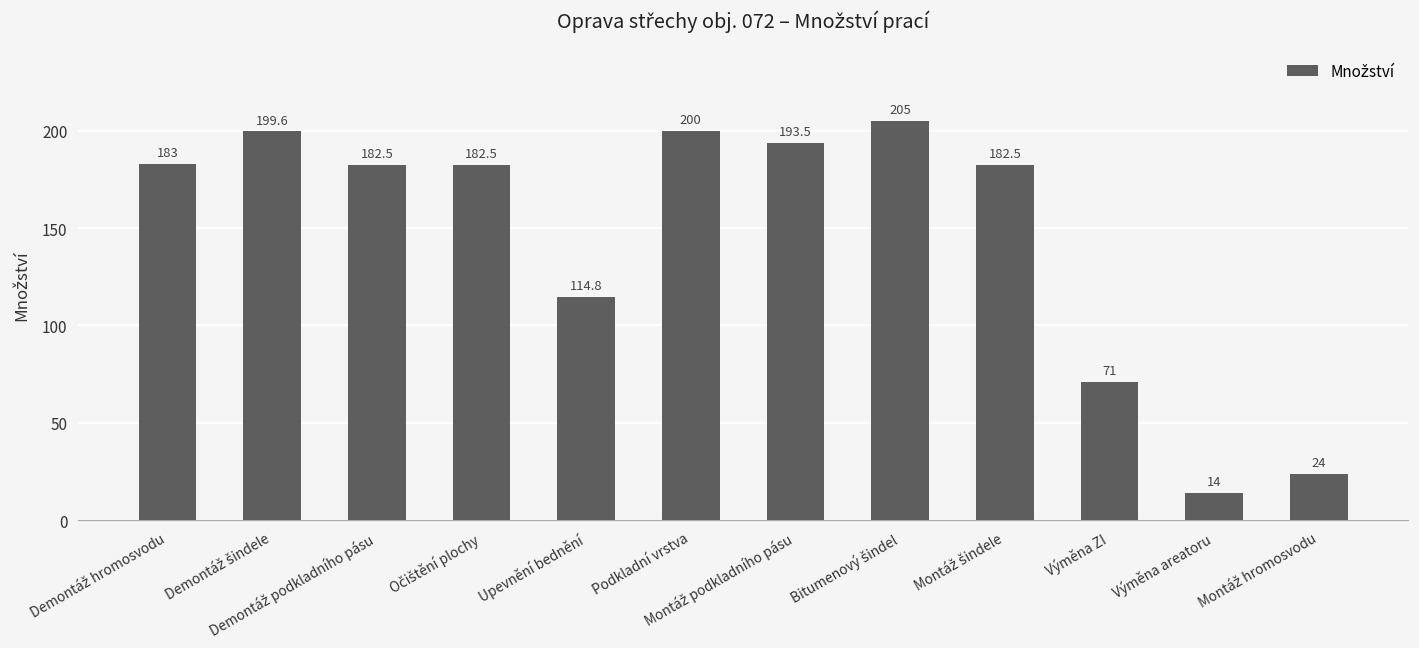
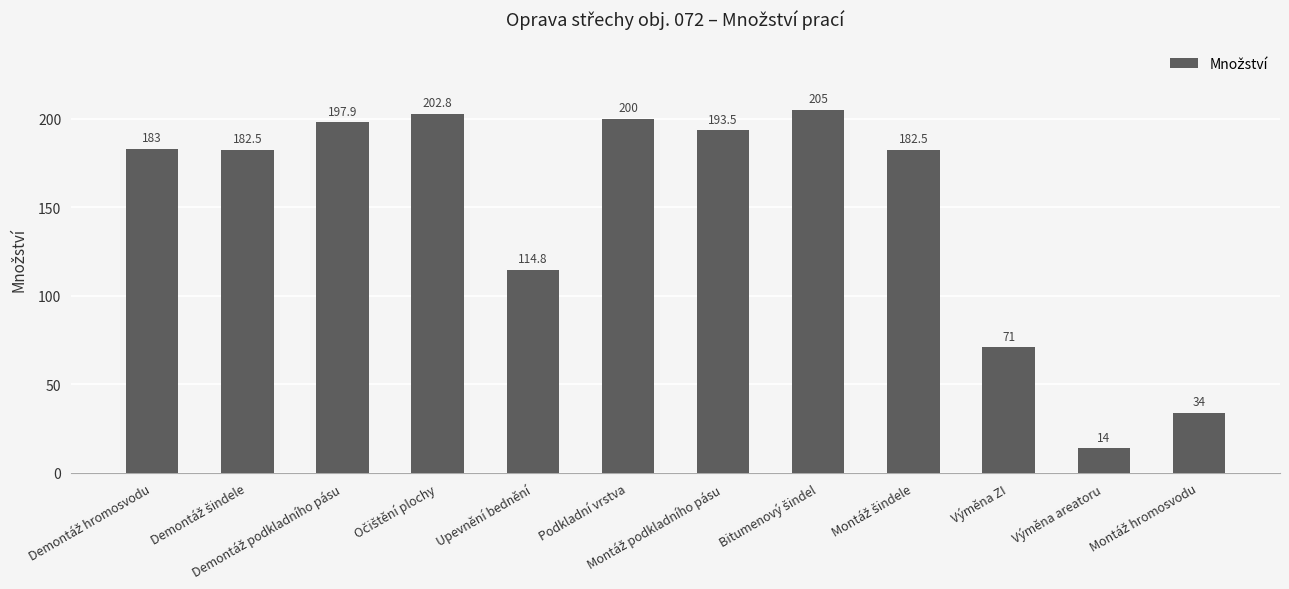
Demontáž šindele: 199.6 -> 182.5
Demontáž podkladního pásu: 182.5 -> 197.9
Očištění plochy: 182.5 -> 202.8
Montáž hromosvodu: 24 -> 34
